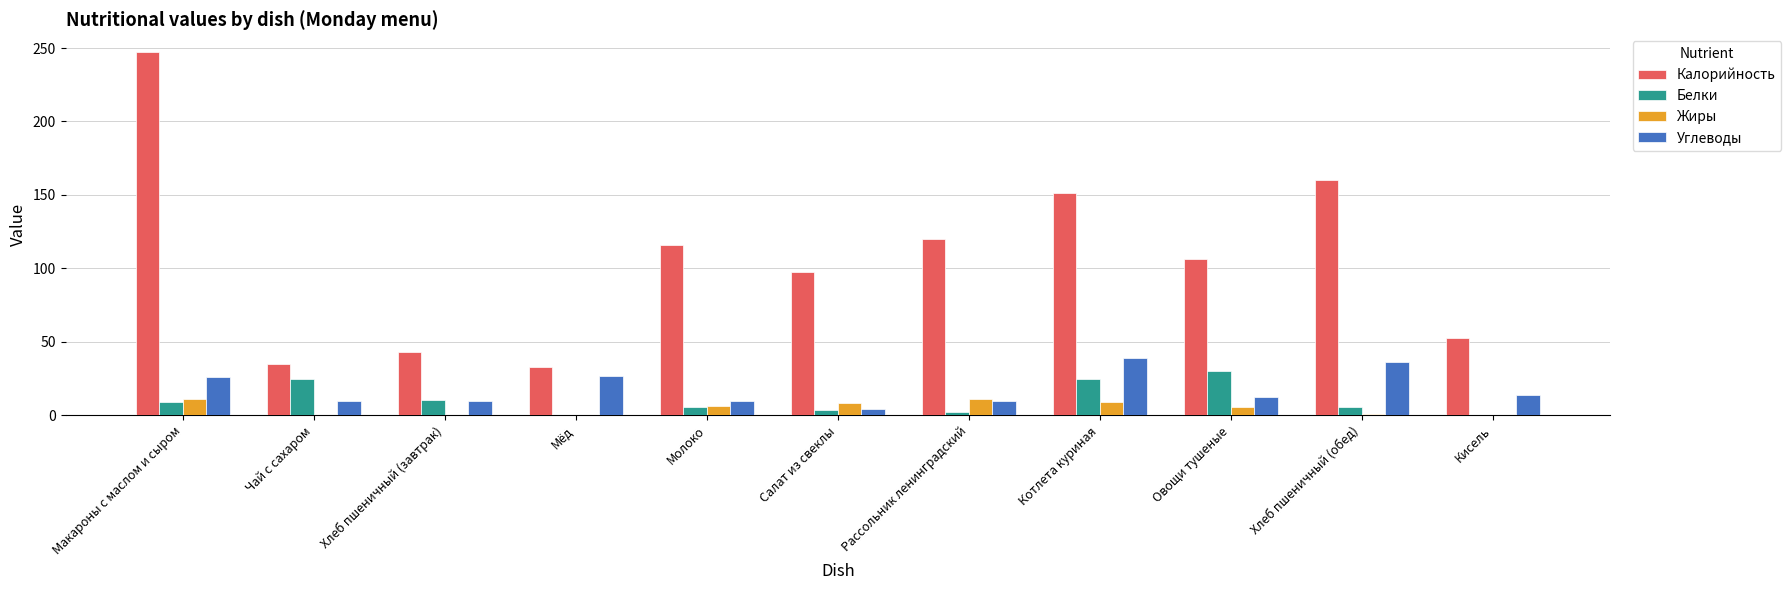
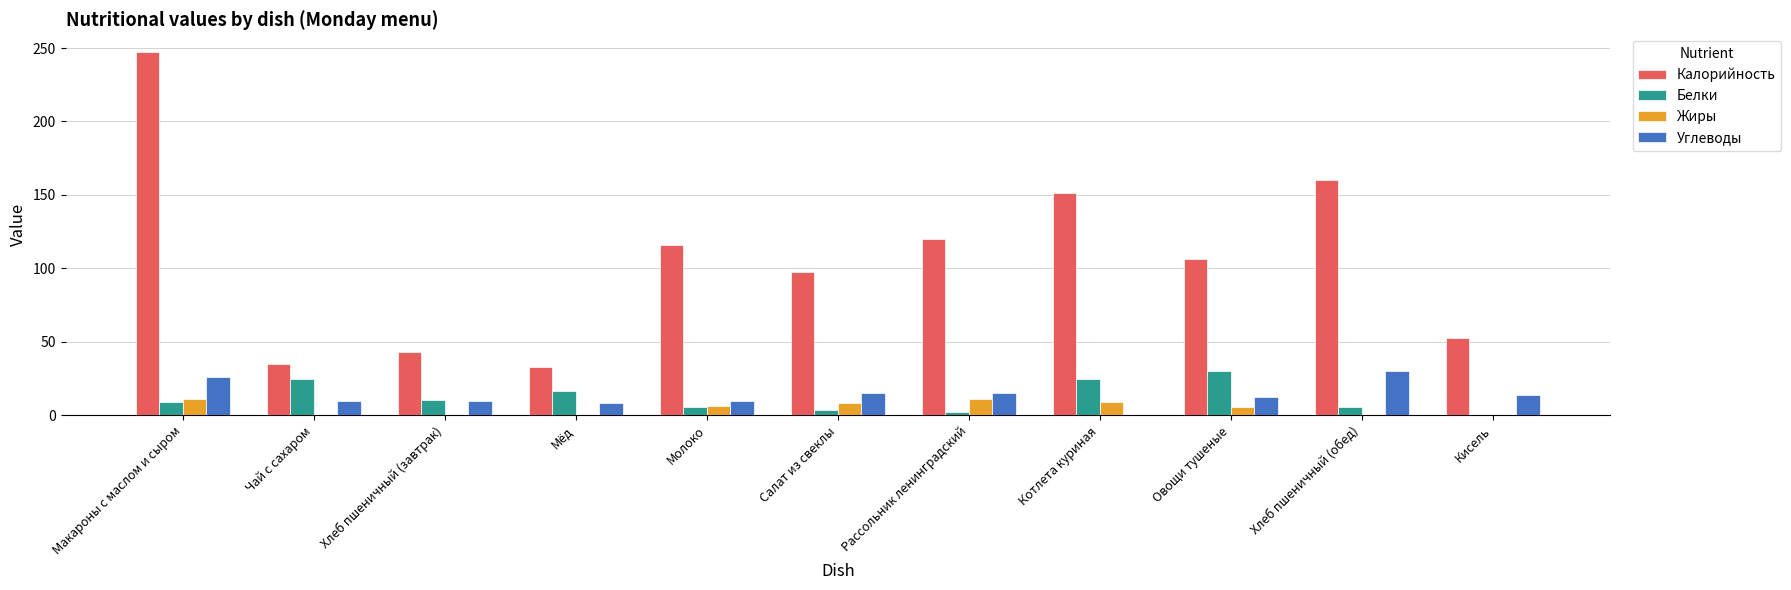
Белки, Мёд: 0 -> 17
Углеводы, Мёд: 27 -> 8
Углеводы, Салат из свеклы: 4 -> 15
Углеводы, Рассольник ленинградский: 9 -> 15
Углеводы, Котлета куриная: 39 -> 0
Углеводы, Хлеб пшеничный (обед): 36 -> 30
